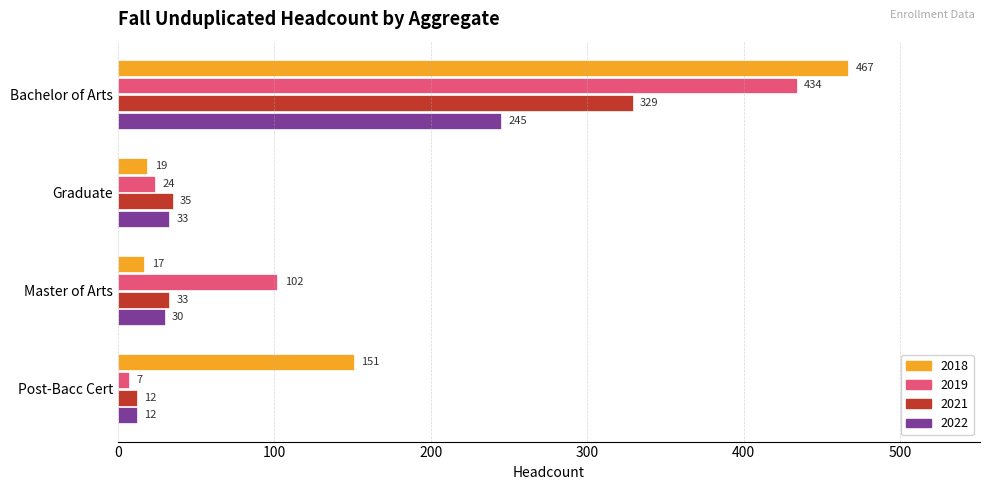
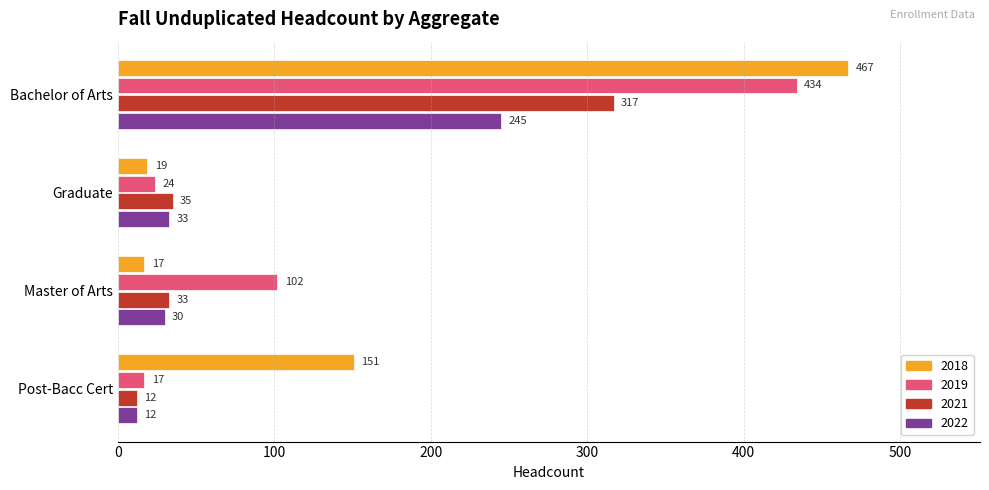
2021, Bachelor of Arts: 329 -> 317
2019, Post-Bacc Cert: 7 -> 17
